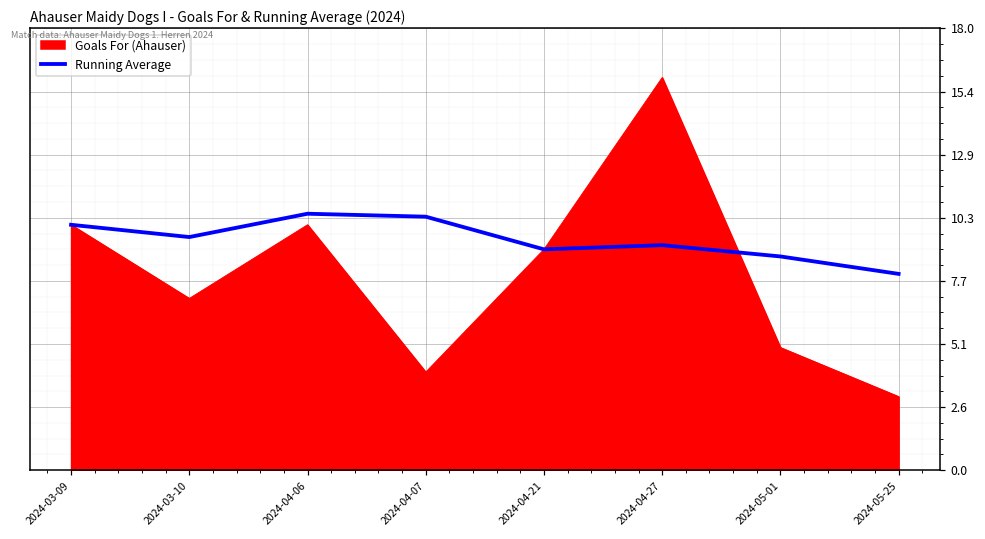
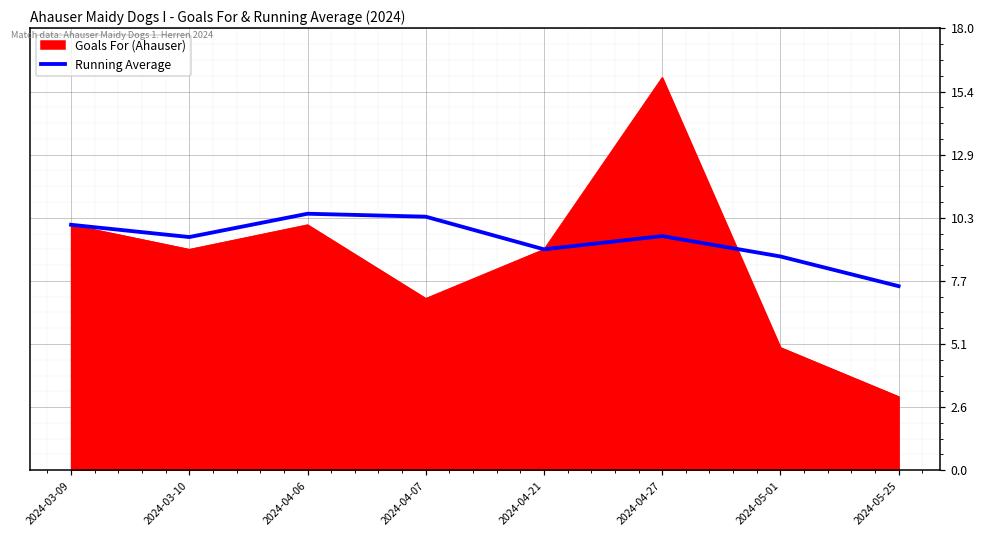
Goals For (Ahauser), 2024-03-10: 7 -> 9
Goals For (Ahauser), 2024-04-07: 4 -> 7
Running Average, 2024-04-27: 9.2 -> 9.5
Running Average, 2024-05-25: 8.0 -> 7.5
